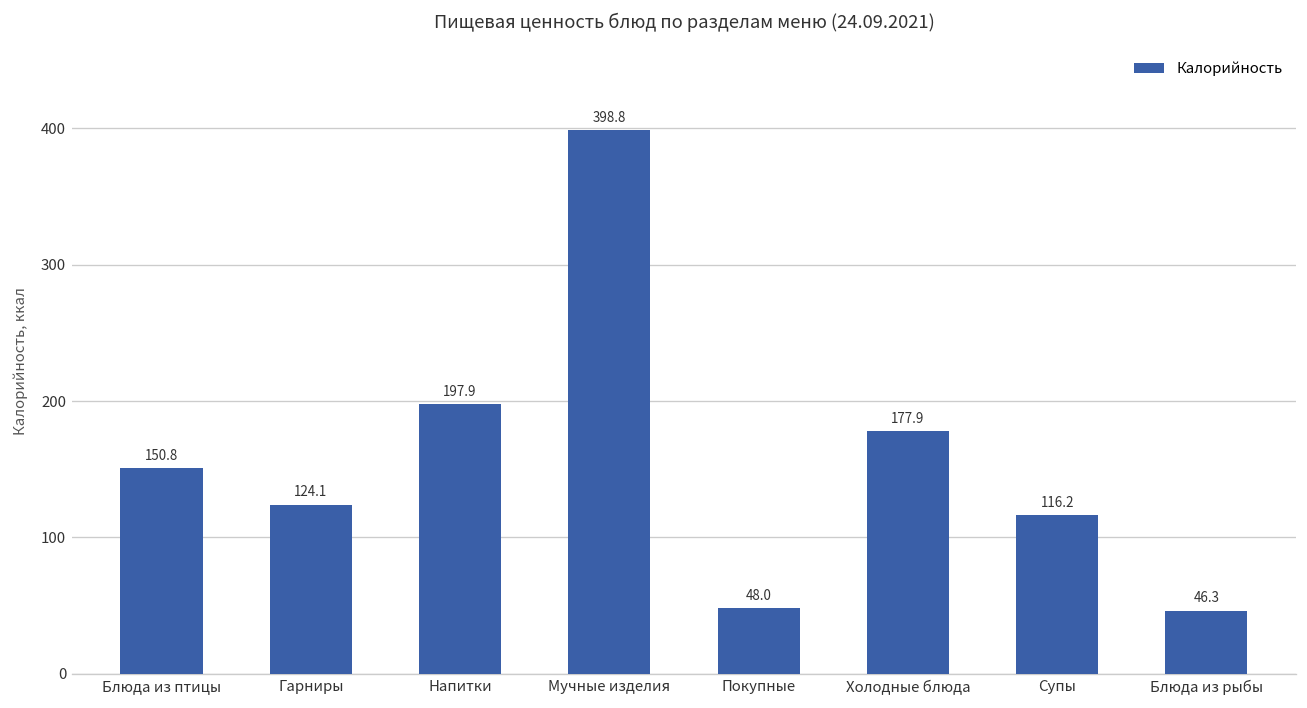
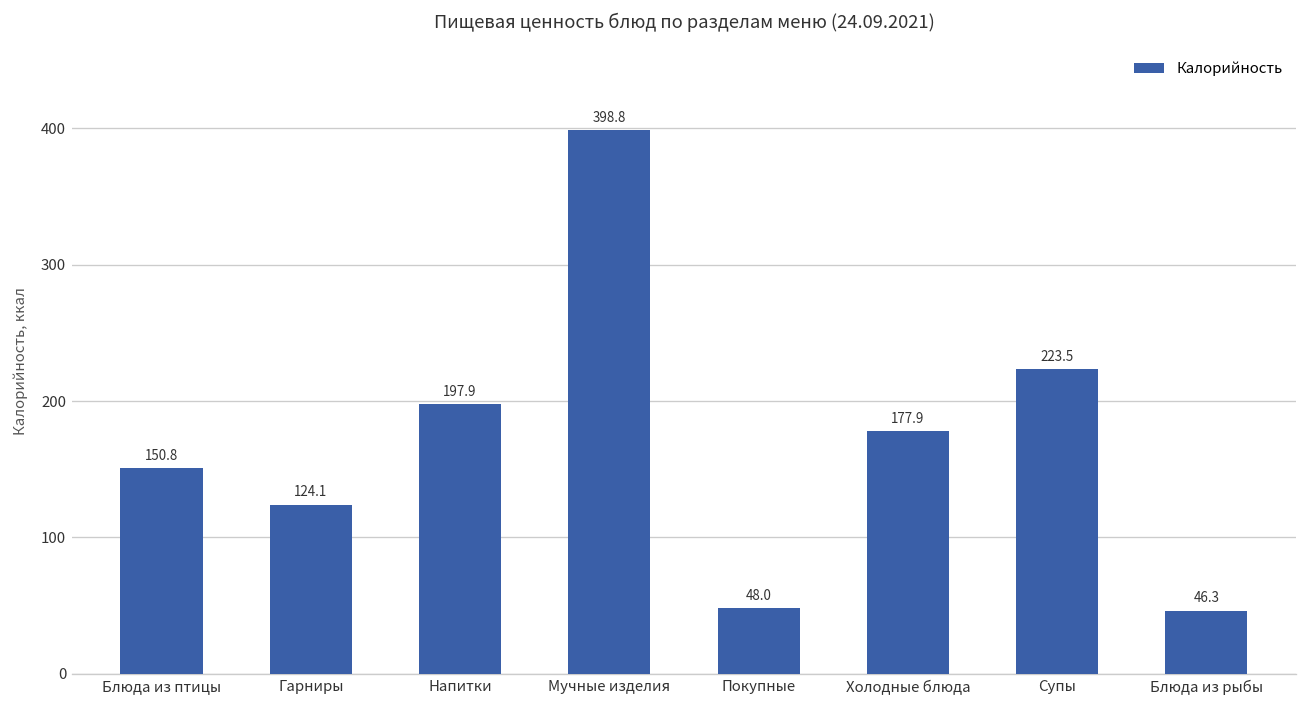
Супы: 116.2 -> 223.5
